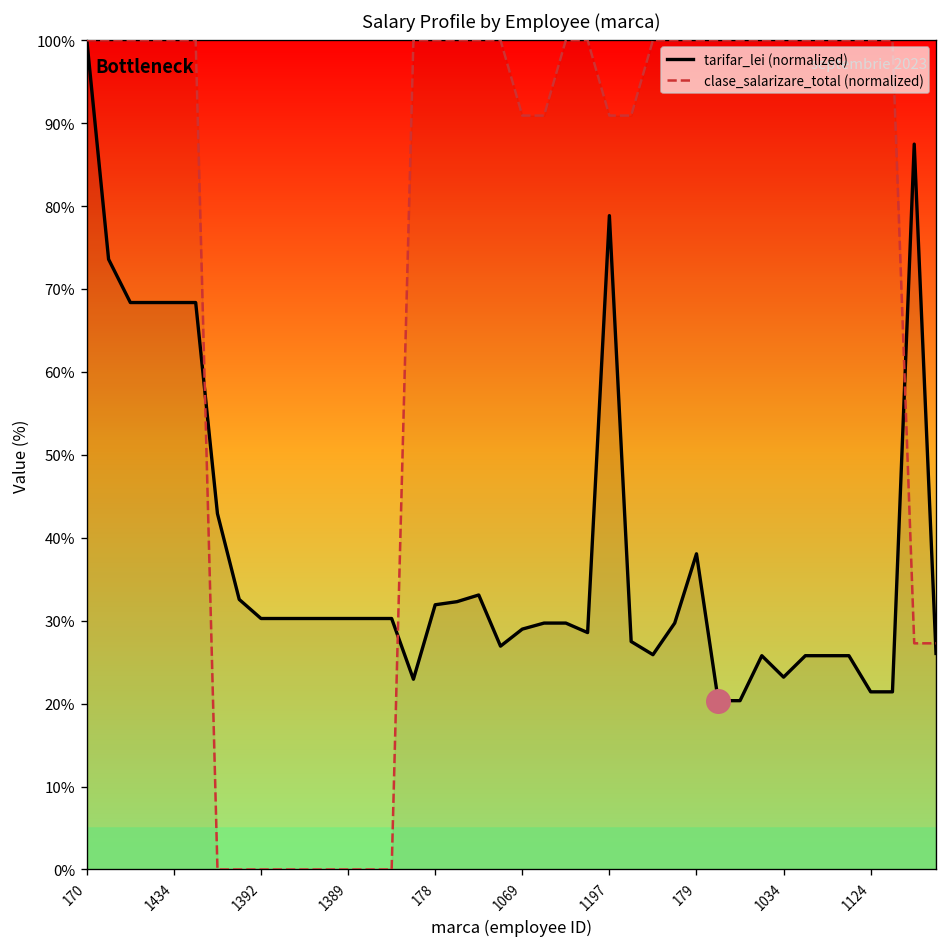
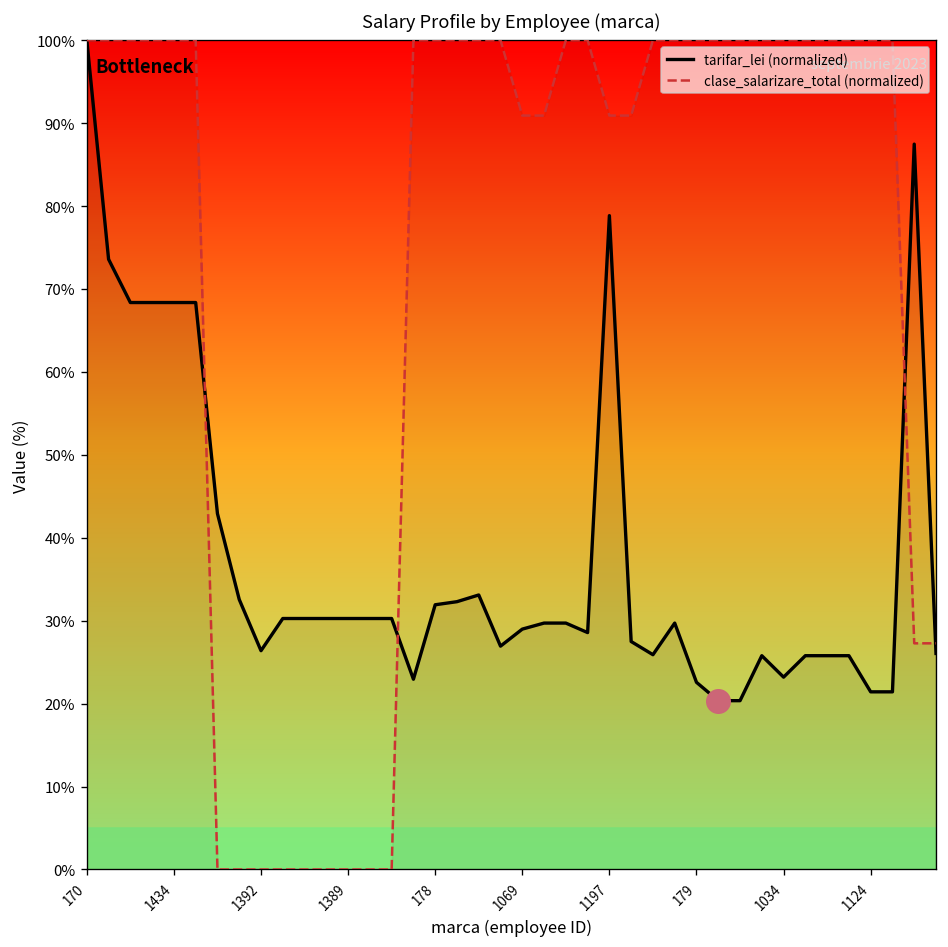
tarifar_lei (normalized), 1392: 30% -> 26%
tarifar_lei (normalized), 179: 38% -> 23%
